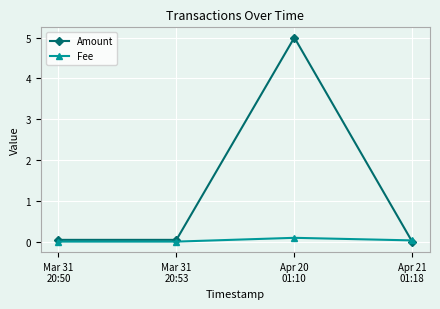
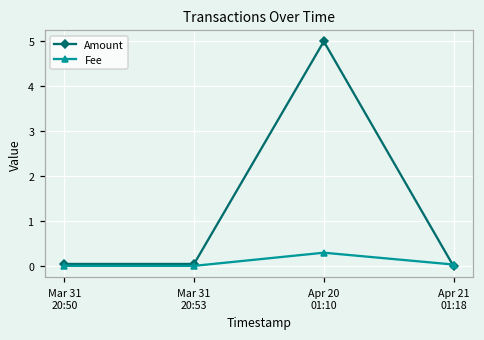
Fee, Apr 20 01:10: 0.1 -> 0.3
